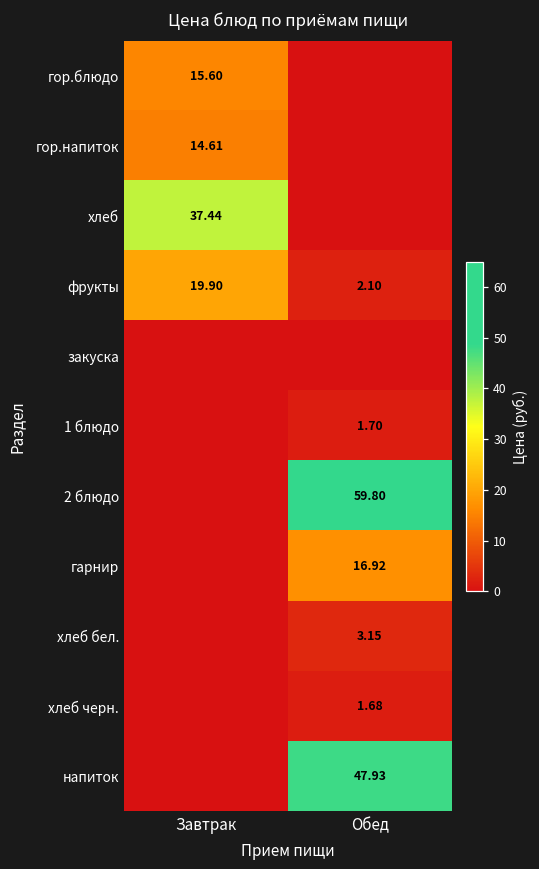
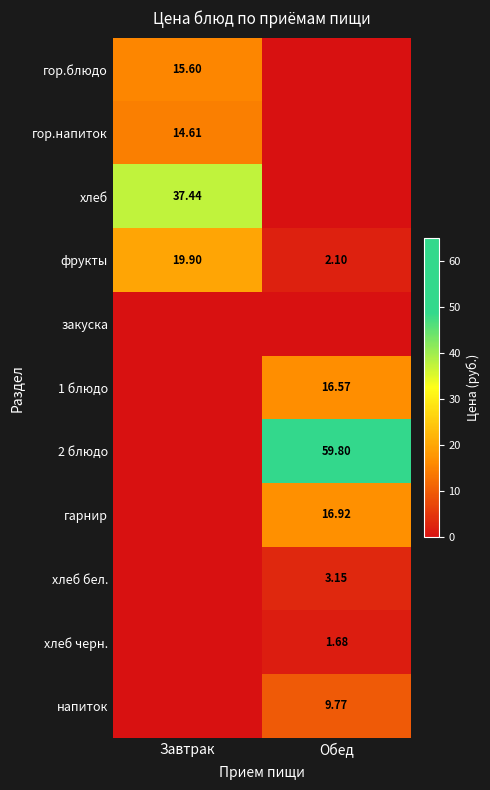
1 блюдо, Обед: 1.70 -> 16.57
напиток, Обед: 47.93 -> 9.77
